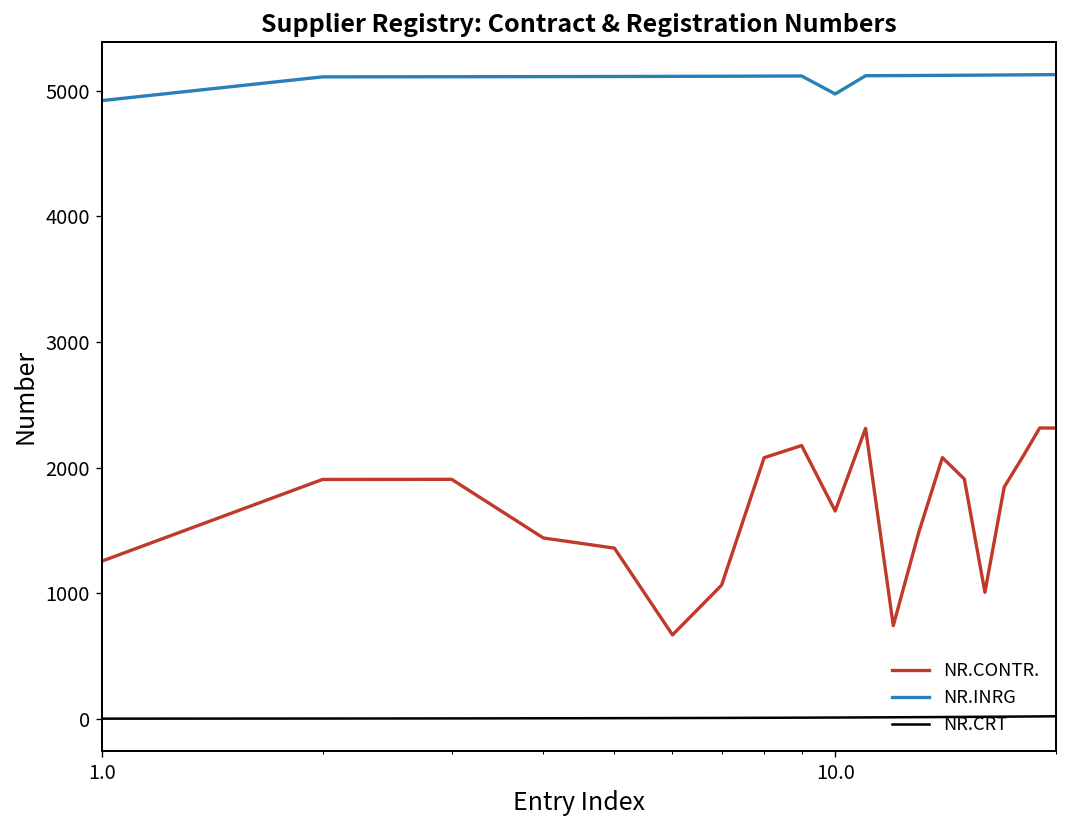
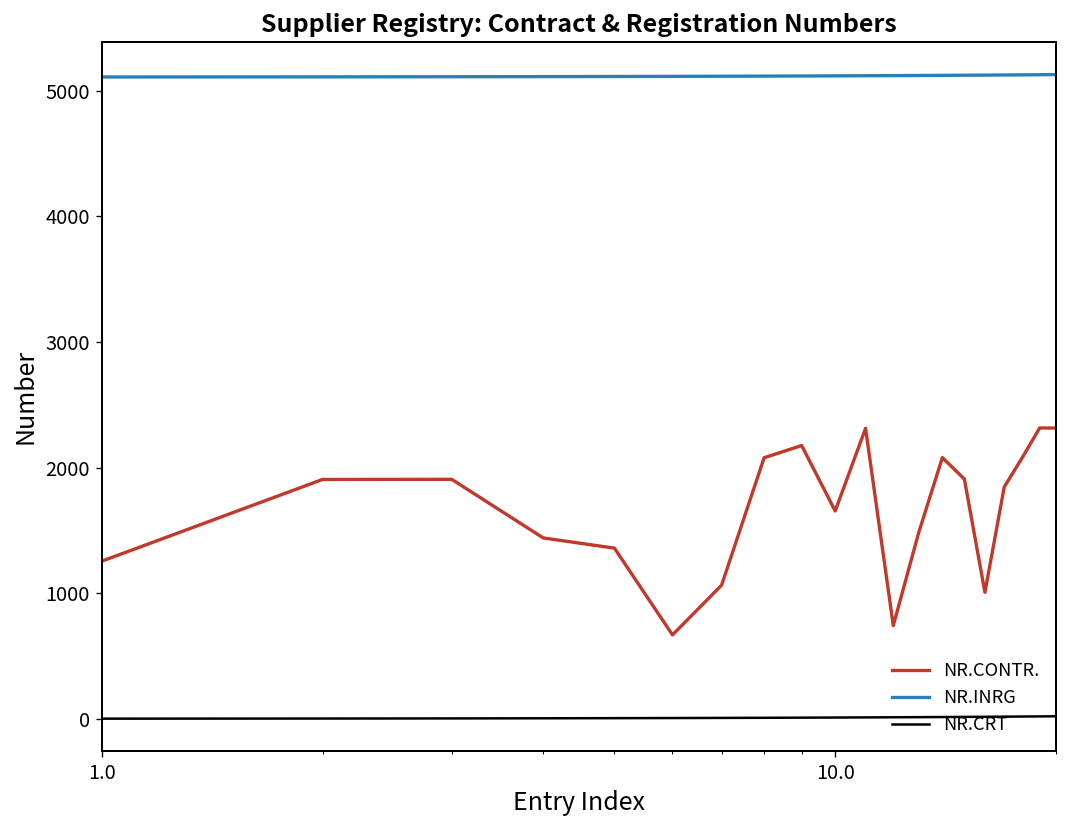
NR.INRG, 1.0: 4920 -> 5110
NR.INRG, 10.0: 4980 -> 5120
